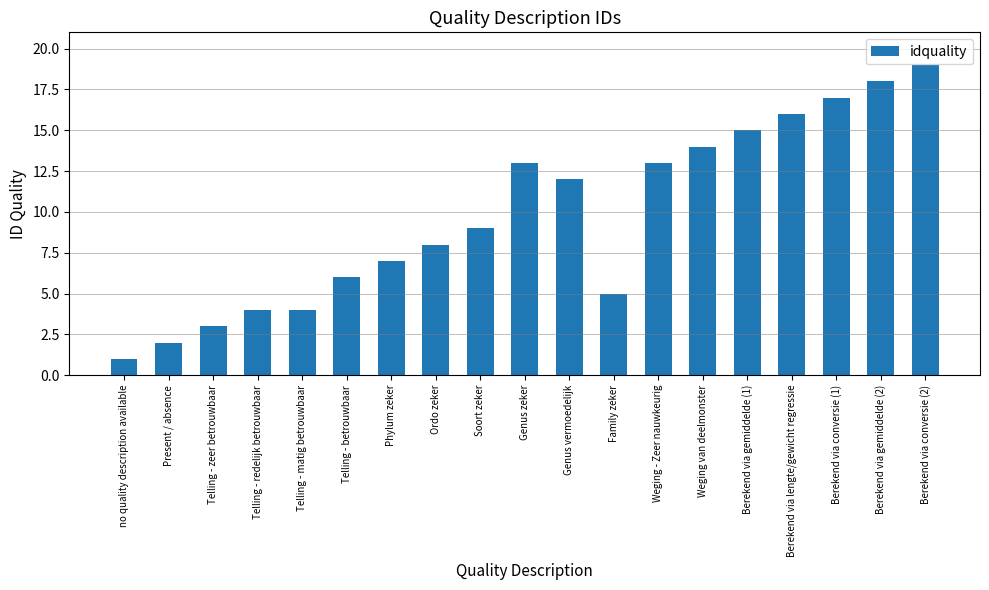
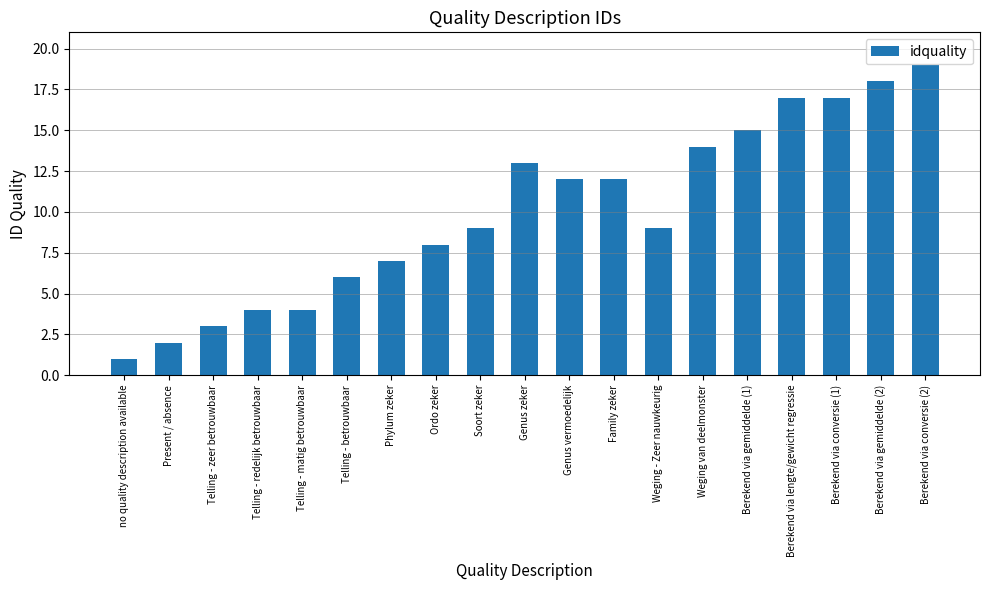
Family zeker: 5 -> 12
Weging - Zeer nauwkeurig: 13 -> 9
Berekend via lengte/gewicht regressie: 16 -> 17
